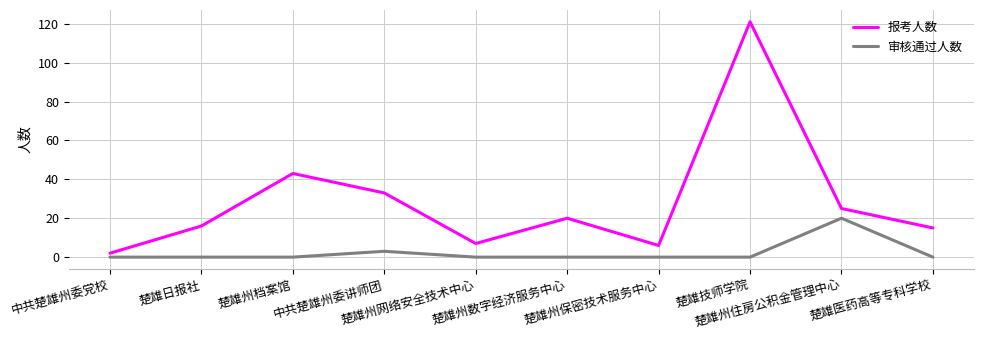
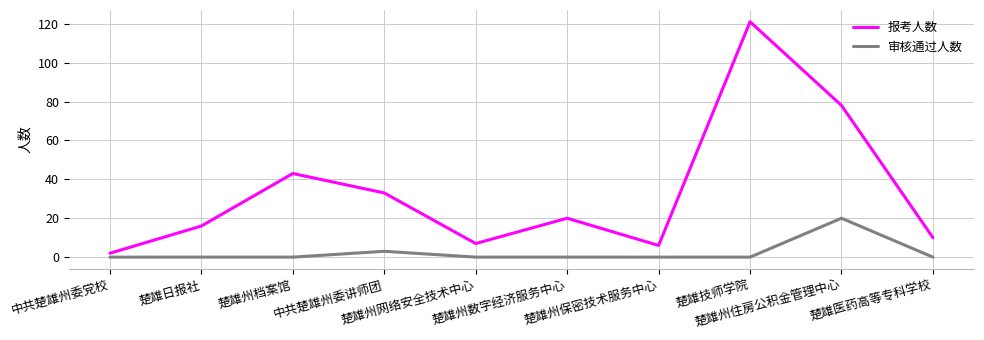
报考人数, 楚雄州住房公积金管理中心: 25 -> 78
报考人数, 楚雄医药高等专科学校: 15 -> 10
